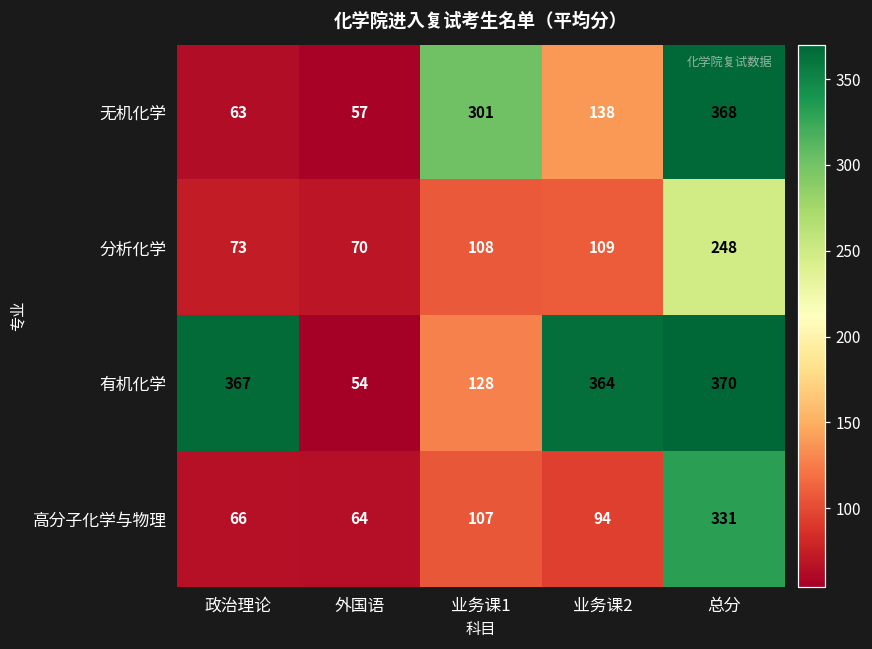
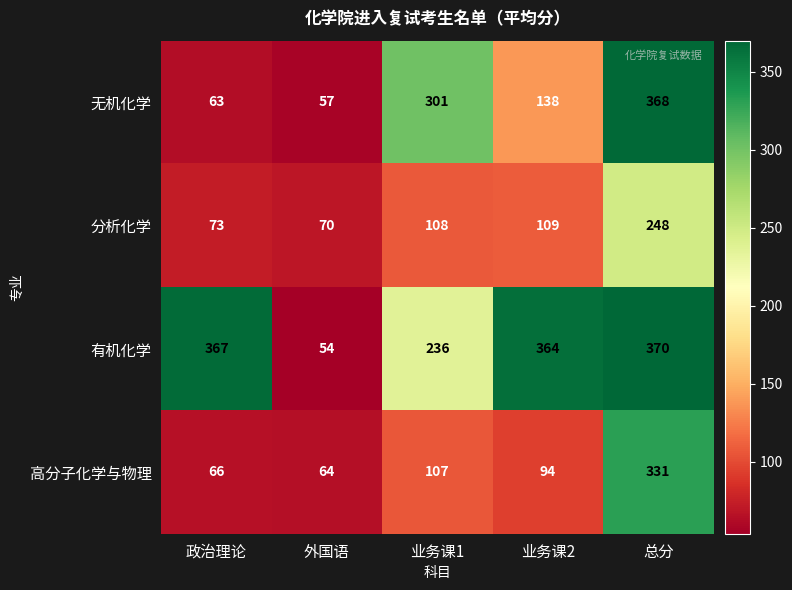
有机化学, 业务课1: 128 -> 236
